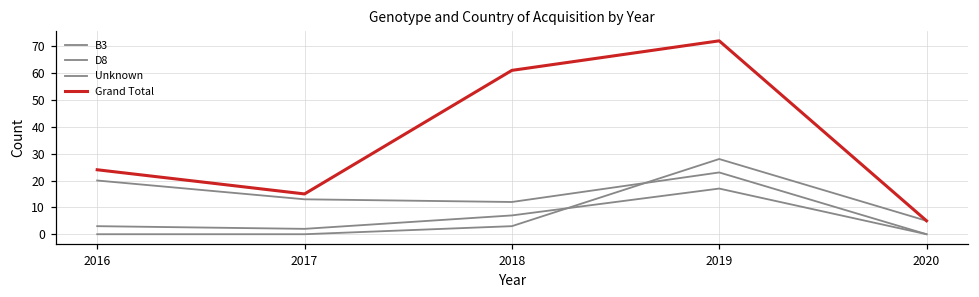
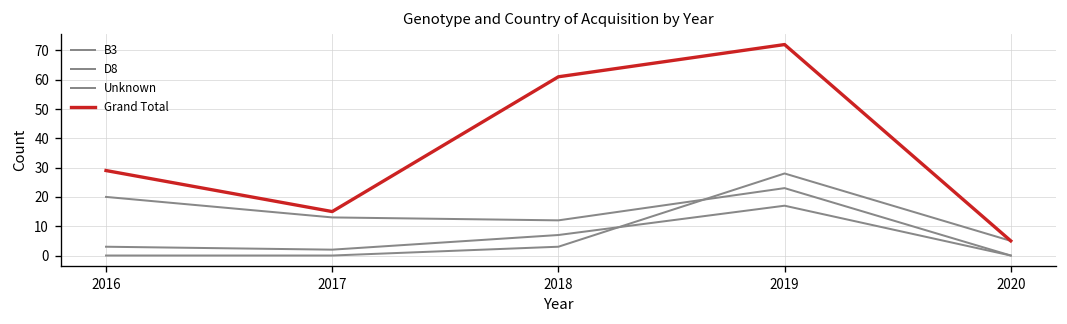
Grand Total, 2016: 24 -> 29
